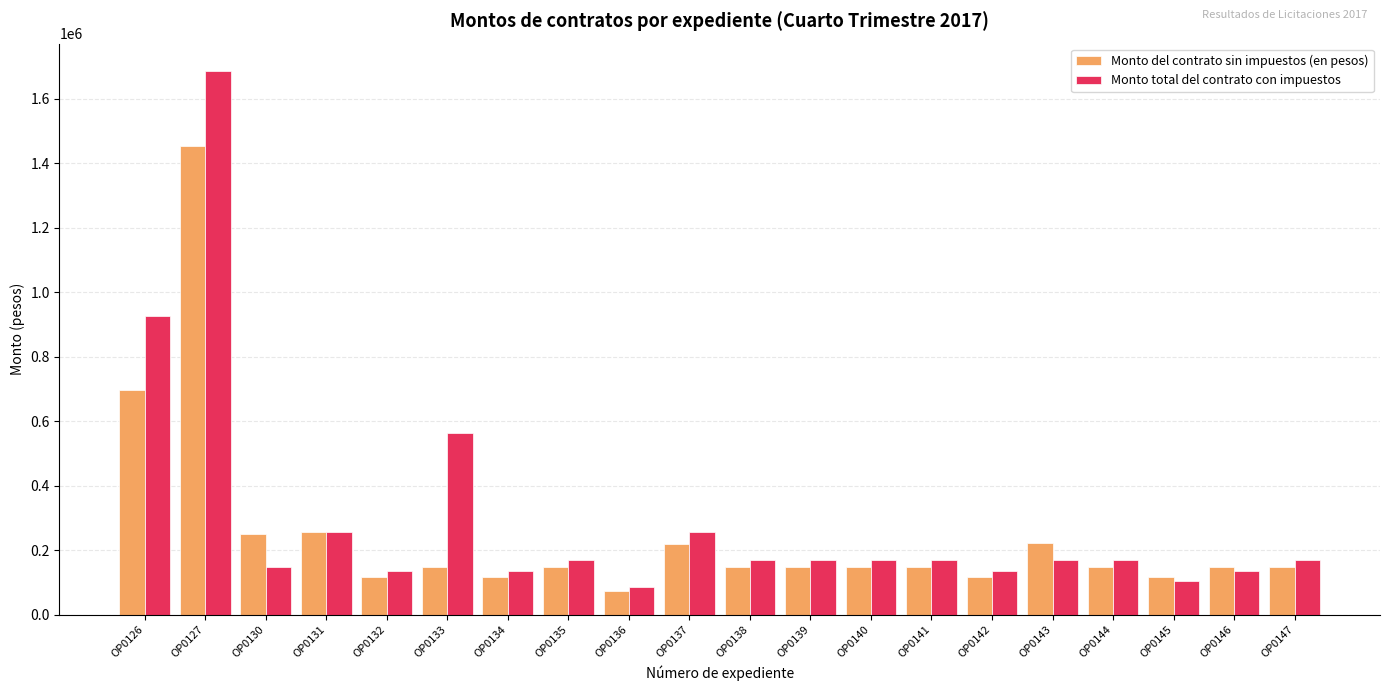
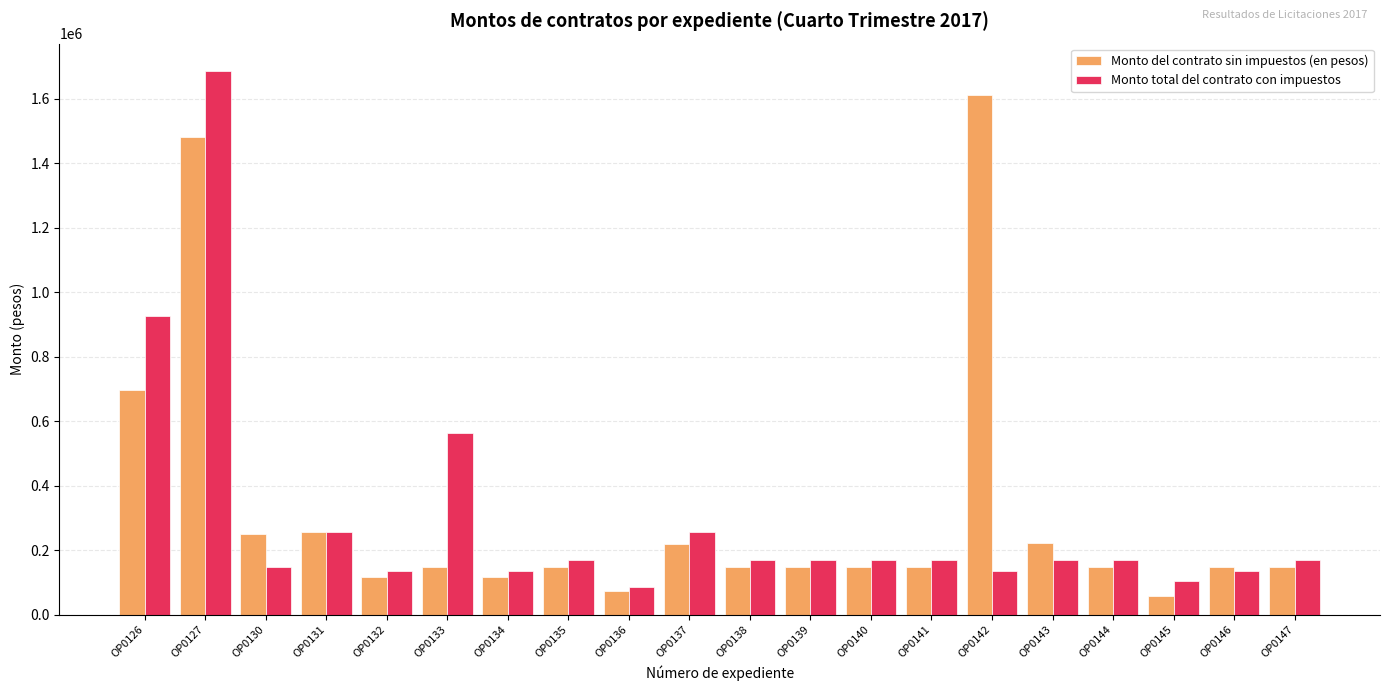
Monto del contrato sin impuestos (en pesos), OP0127: 1450000 -> 1480000
Monto del contrato sin impuestos (en pesos), OP0142: 120000 -> 1610000
Monto del contrato sin impuestos (en pesos), OP0145: 120000 -> 60000
